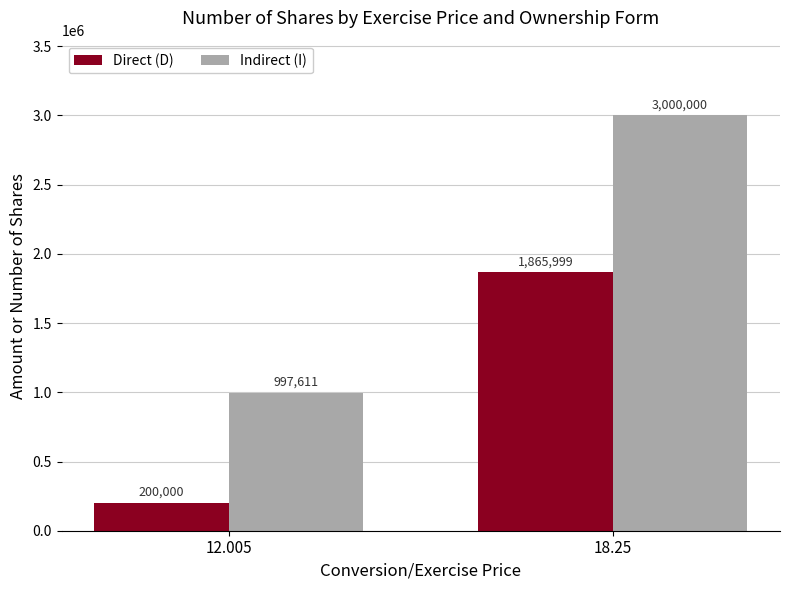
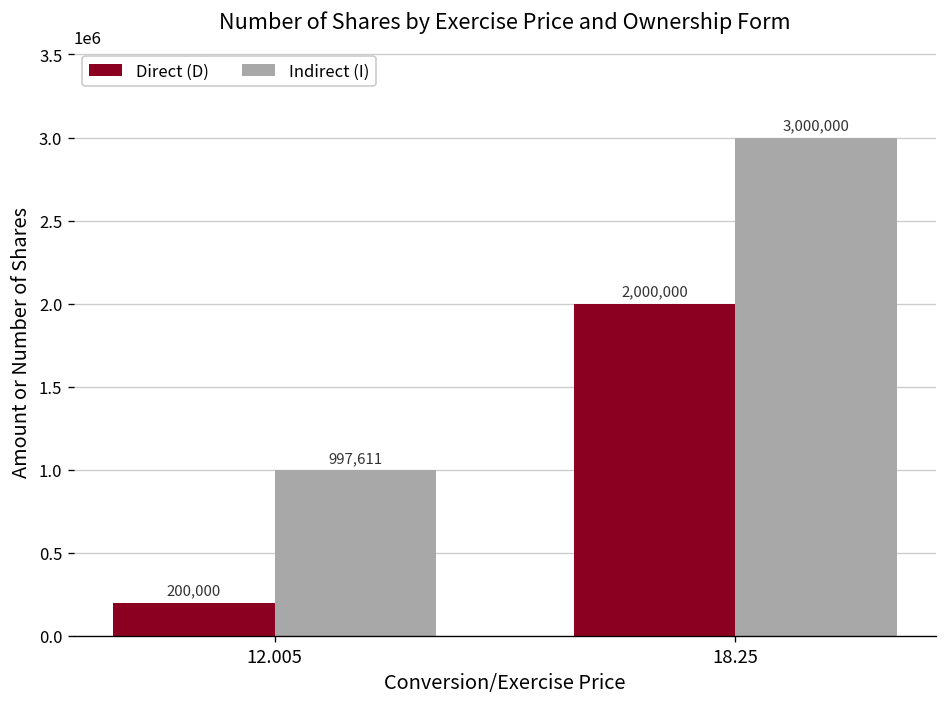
Direct (D), 18.25: 1,865,999 -> 2,000,000
